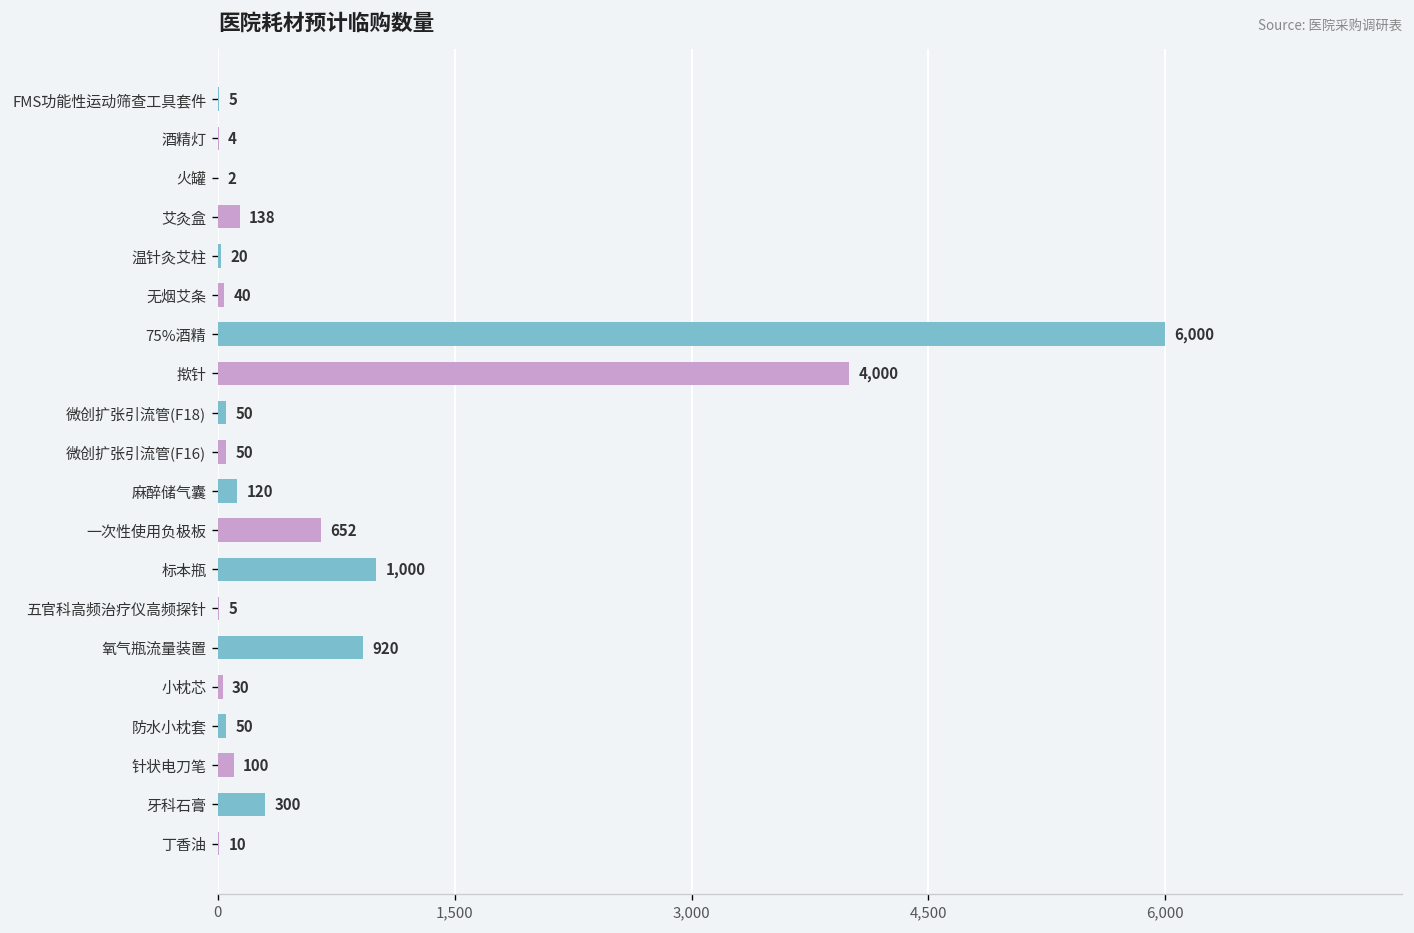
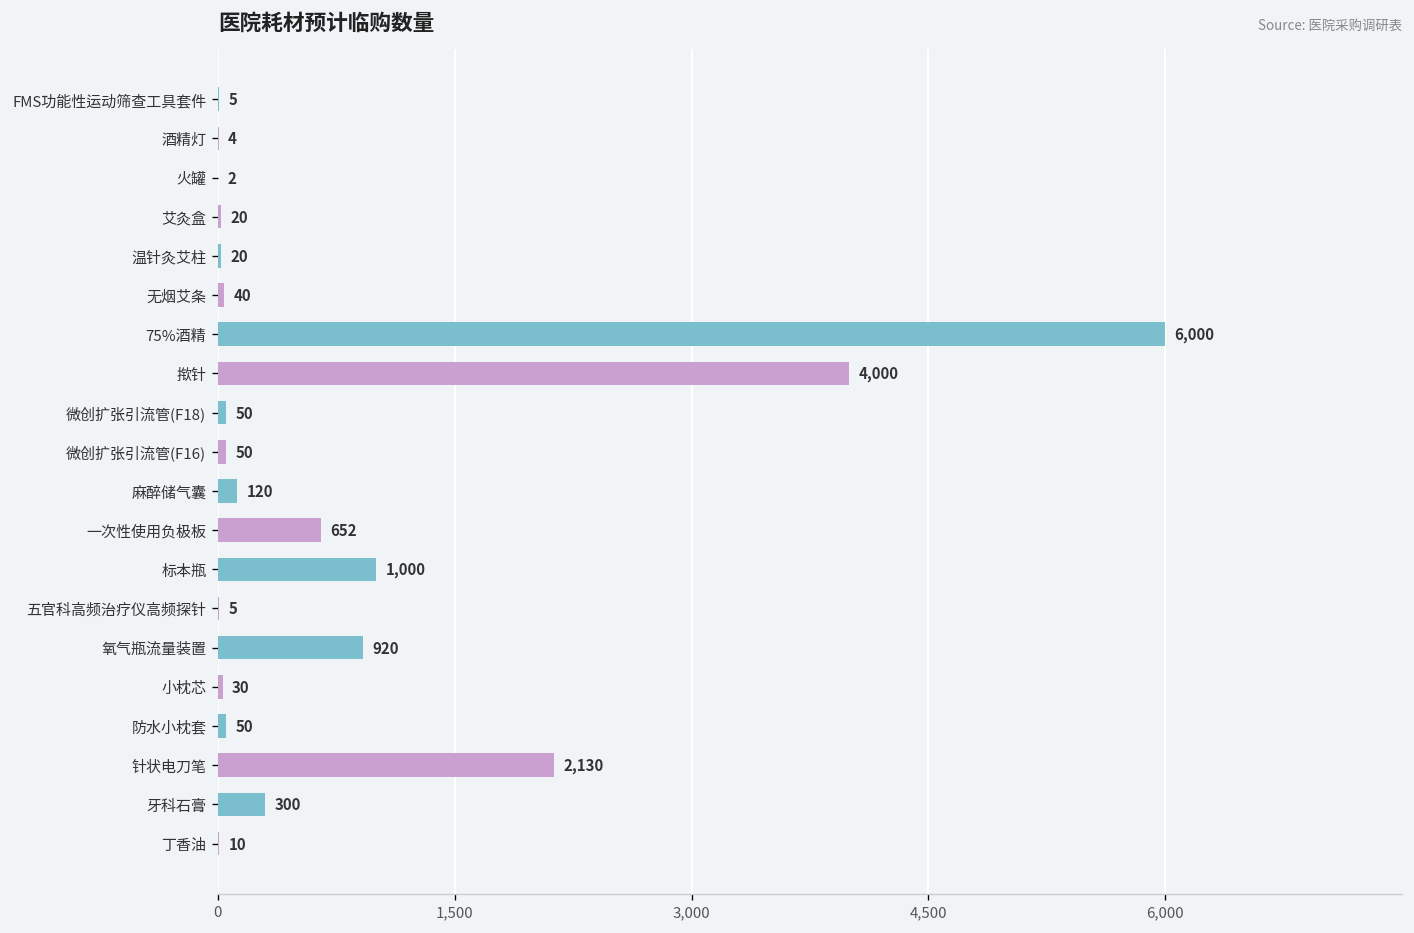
艾灸盒: 138 -> 20
针状电刀笔: 100 -> 2,130
